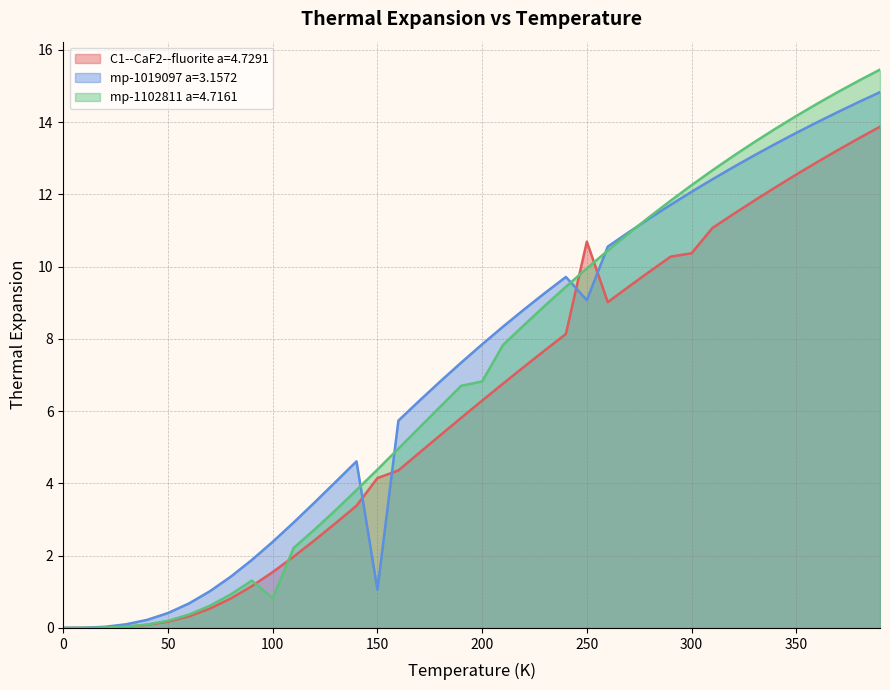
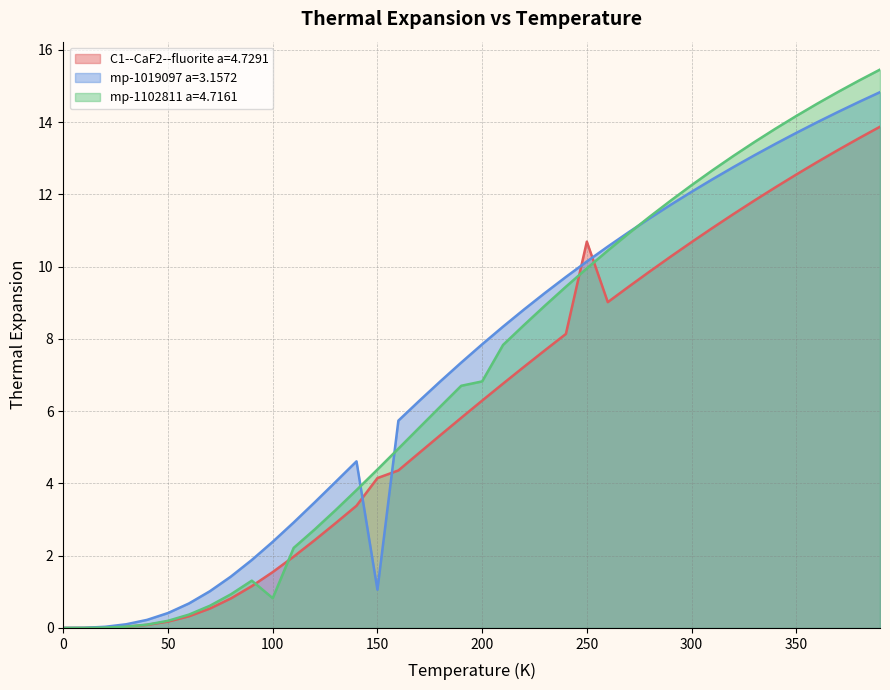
mp-1019097 a=3.1572, 250: 9.1 -> 10.1
C1--CaF2--fluorite a=4.7291, 300: 10.4 -> 10.7
